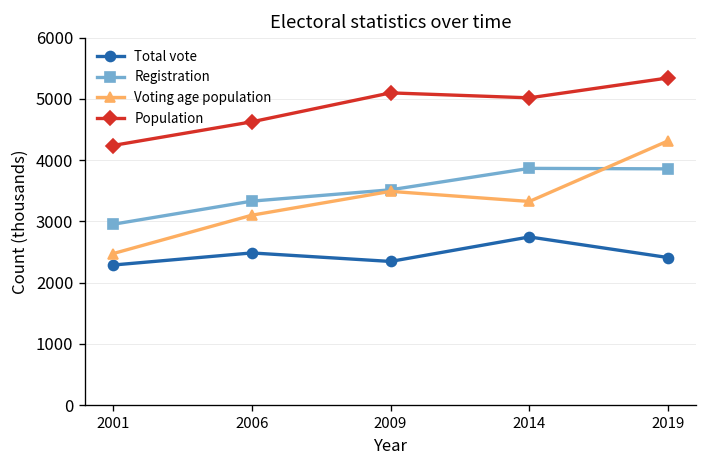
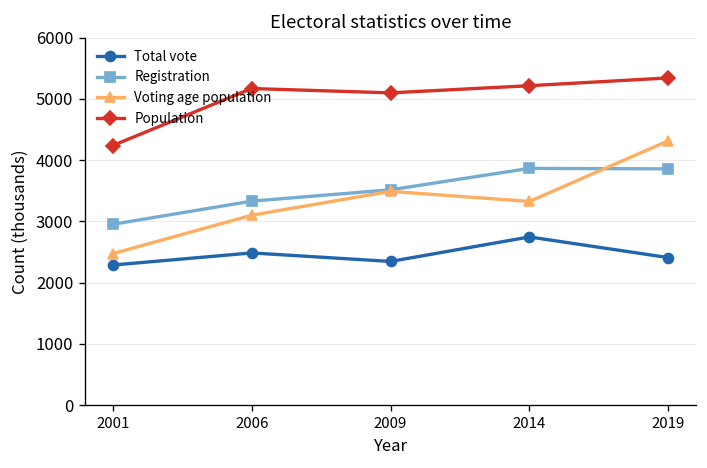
Population, 2006: 4600 -> 5200
Population, 2014: 5000 -> 5200
